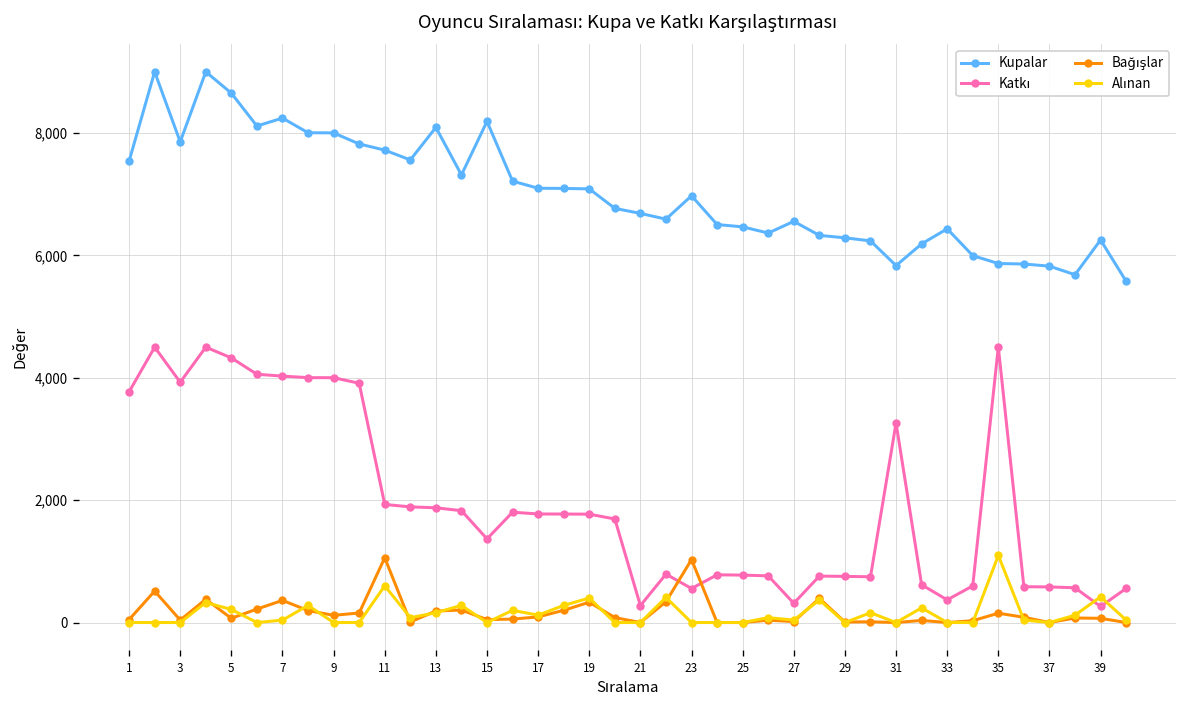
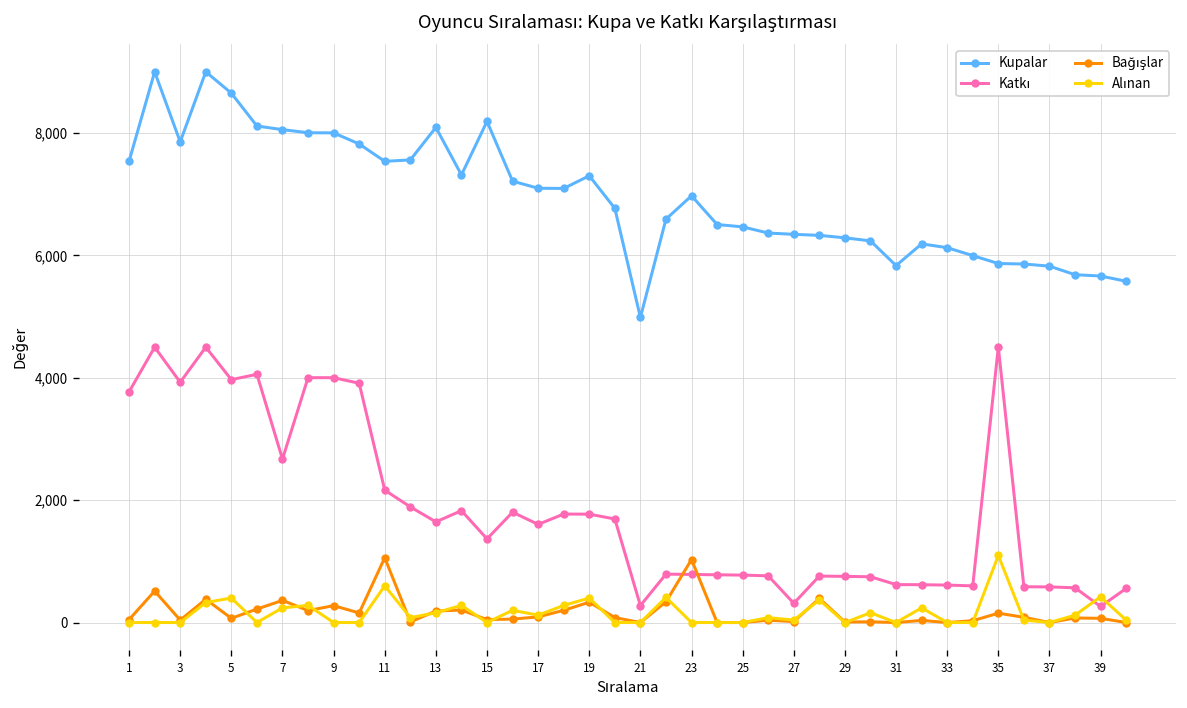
Katkı, 5: 4,300 -> 4,000
Alınan, 5: 200 -> 400
Kupalar, 7: 8,200 -> 8,100
Katkı, 7: 4,000 -> 2,700
Alınan, 7: 0 -> 200
Bağışlar, 9: 100 -> 300
Kupalar, 11: 7,700 -> 7,500
Katkı, 11: 1,900 -> 2,200
Katkı, 13: 1,900 -> 1,600
Katkı, 17: 1,800 -> 1,600
Kupalar, 19: 7,100 -> 7,300
Kupalar, 21: 6,700 -> 5,000
Katkı, 23: 600 -> 800
Kupalar, 27: 6,600 -> 6,300
Katkı, 31: 3,300 -> 600
Kupalar, 33: 6,400 -> 6,100
Katkı, 33: 400 -> 600
Kupalar, 39: 6,300 -> 5,700
